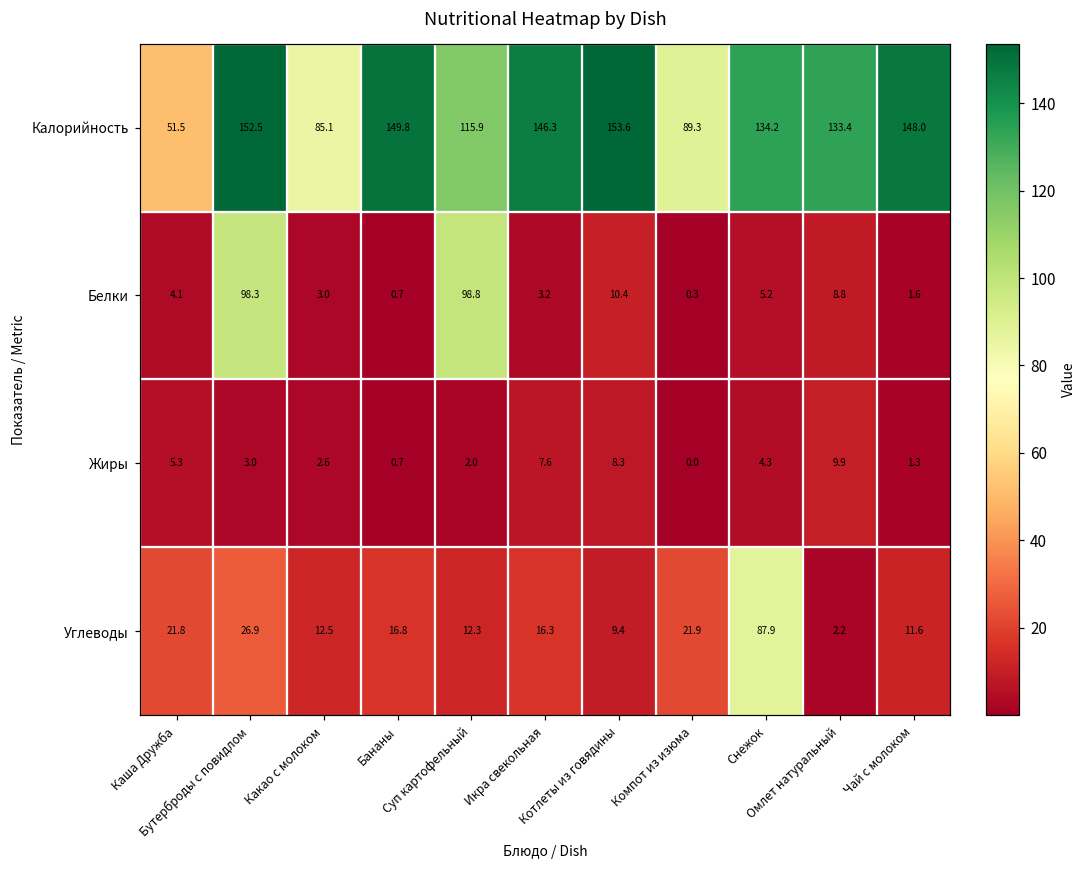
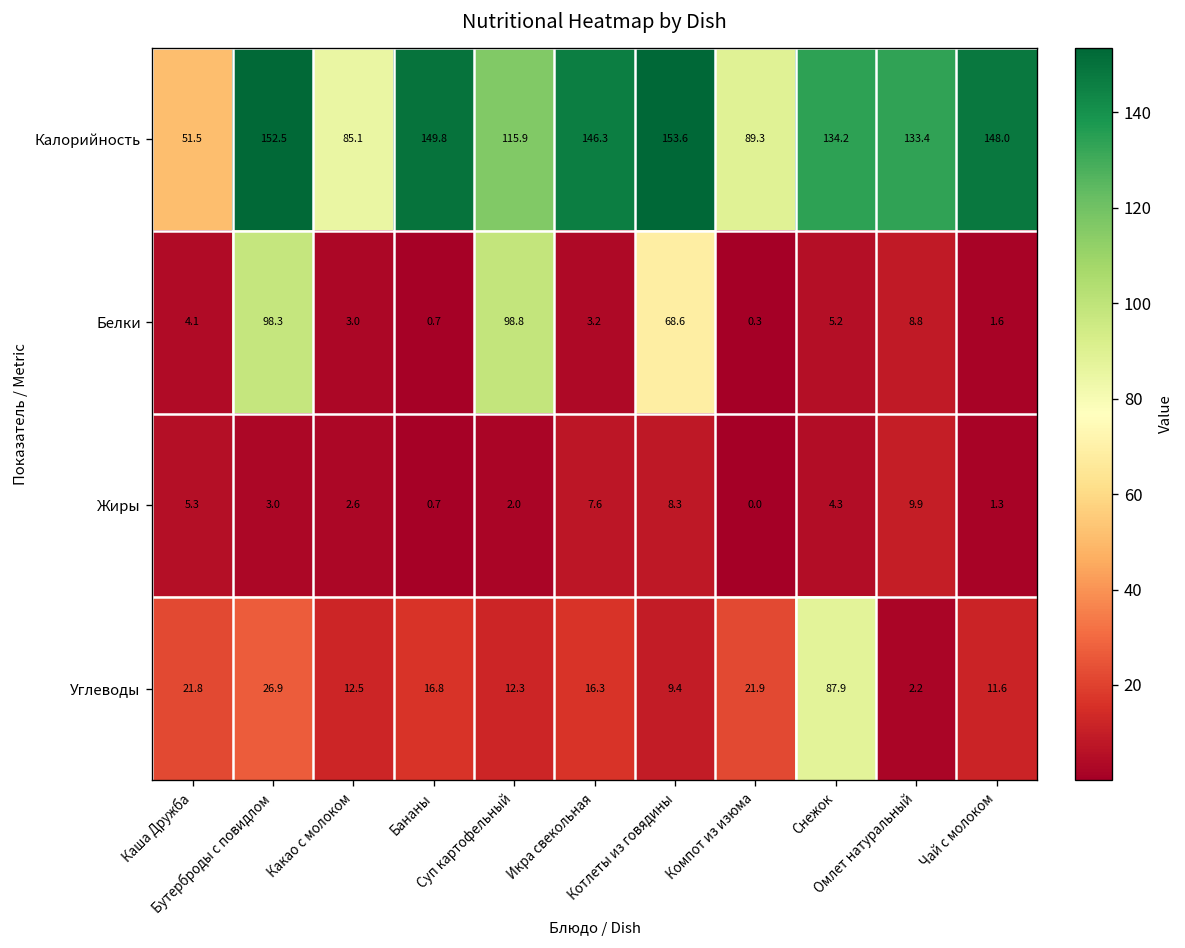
Белки, Котлеты из говядины: 10.4 -> 68.6
